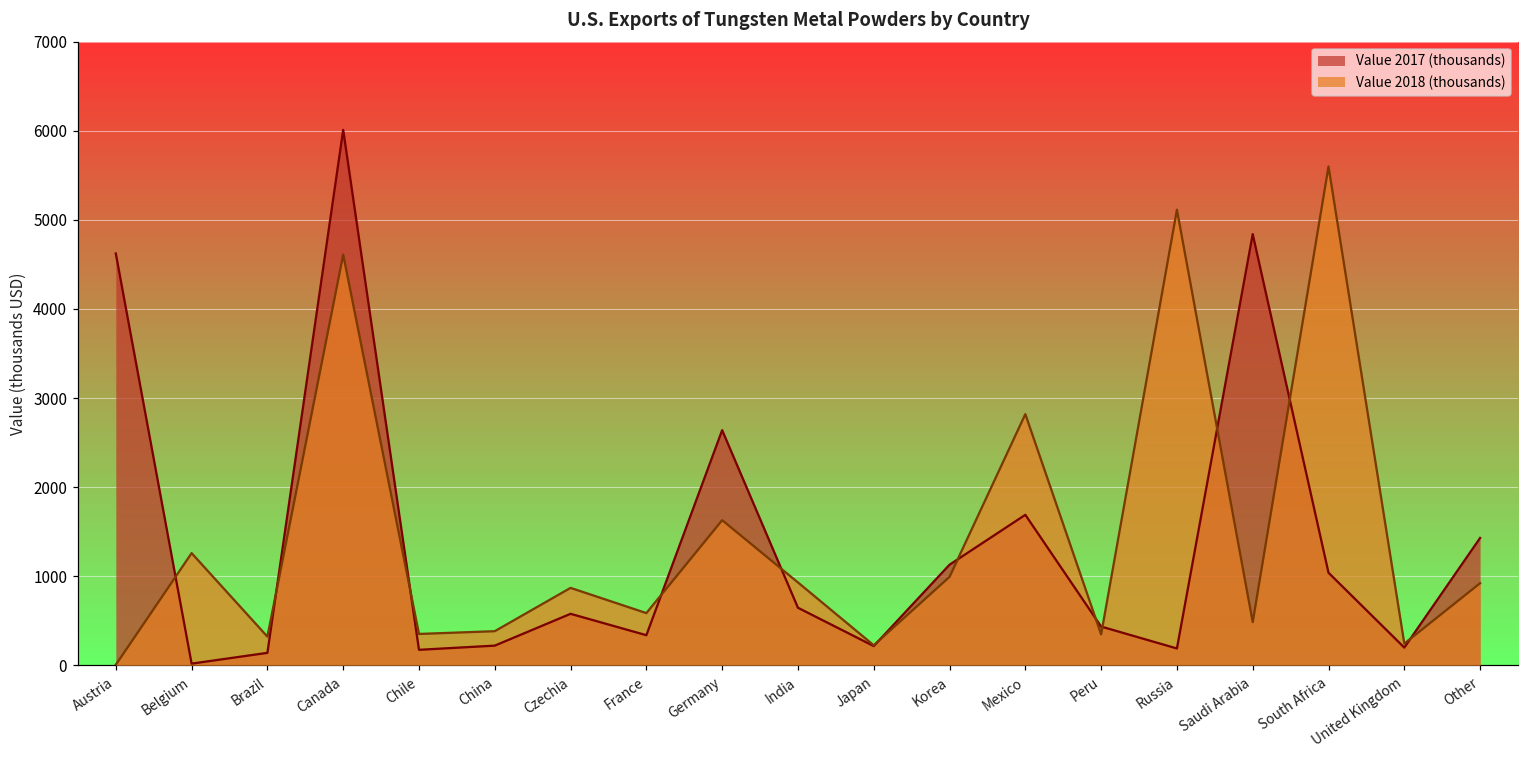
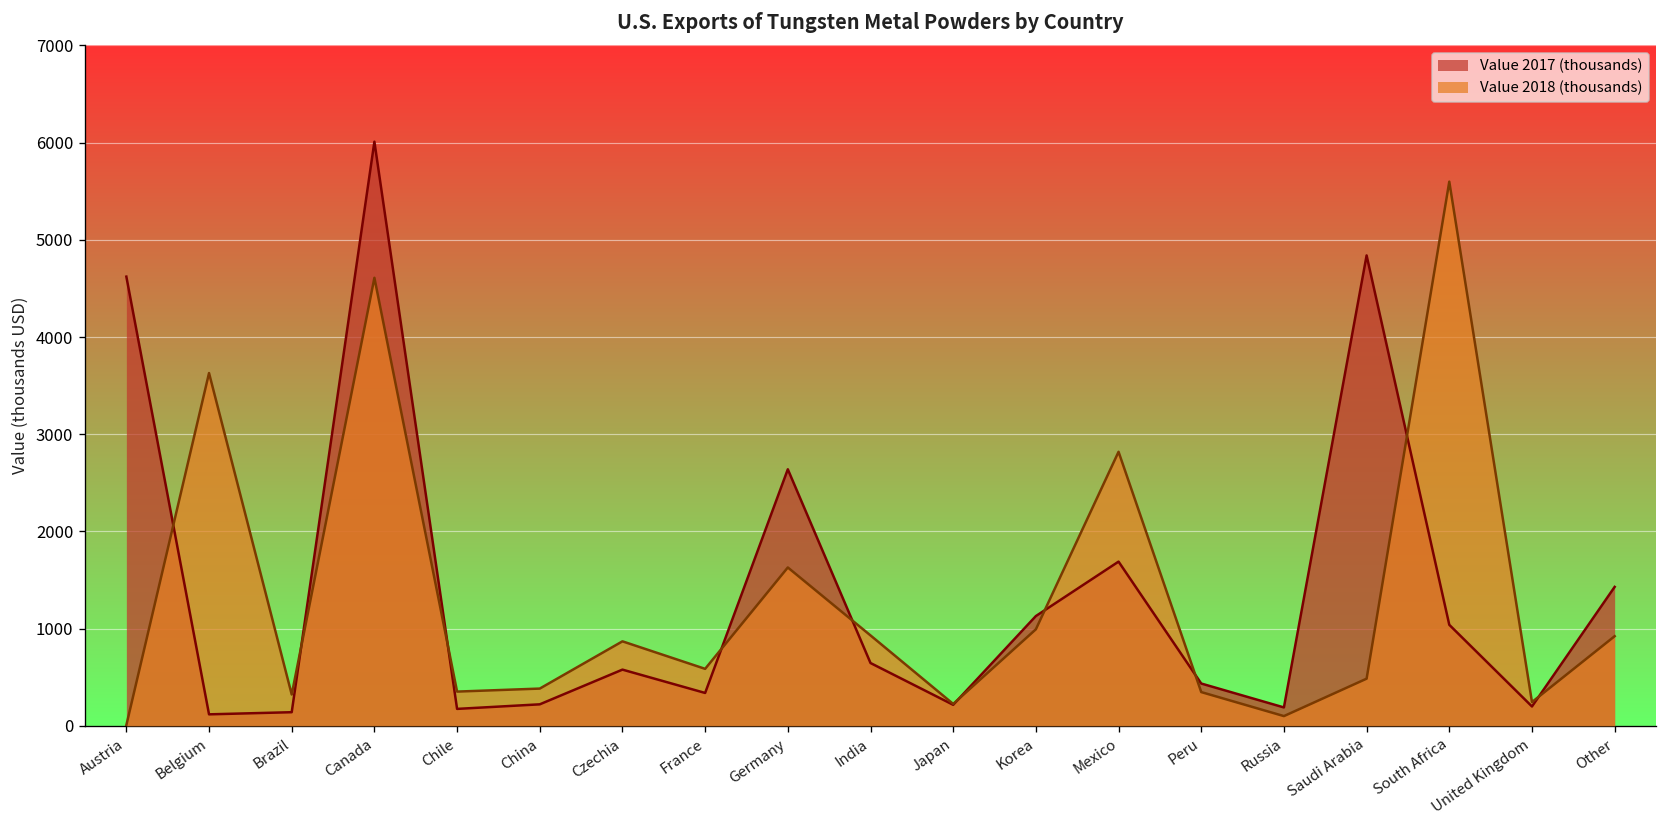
Value 2017 (thousands), Belgium: 0 -> 100
Value 2018 (thousands), Belgium: 1300 -> 3600
Value 2018 (thousands), Russia: 5100 -> 100
